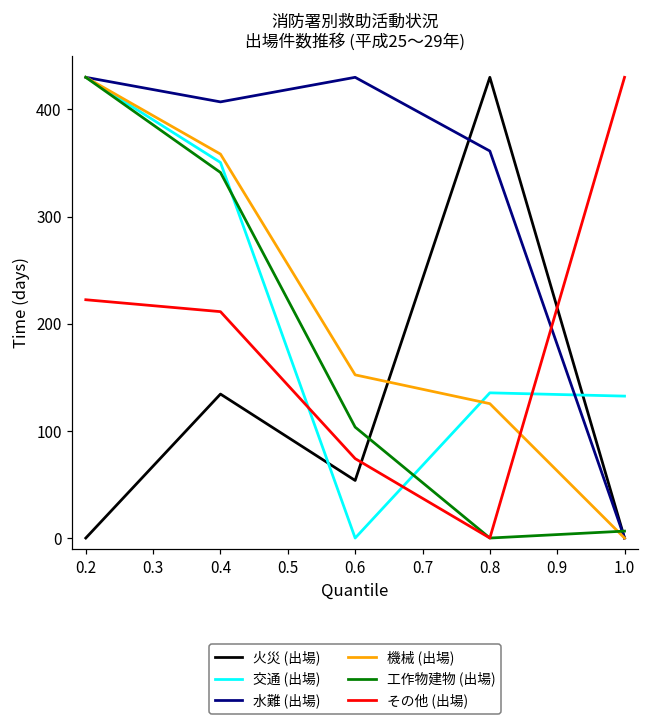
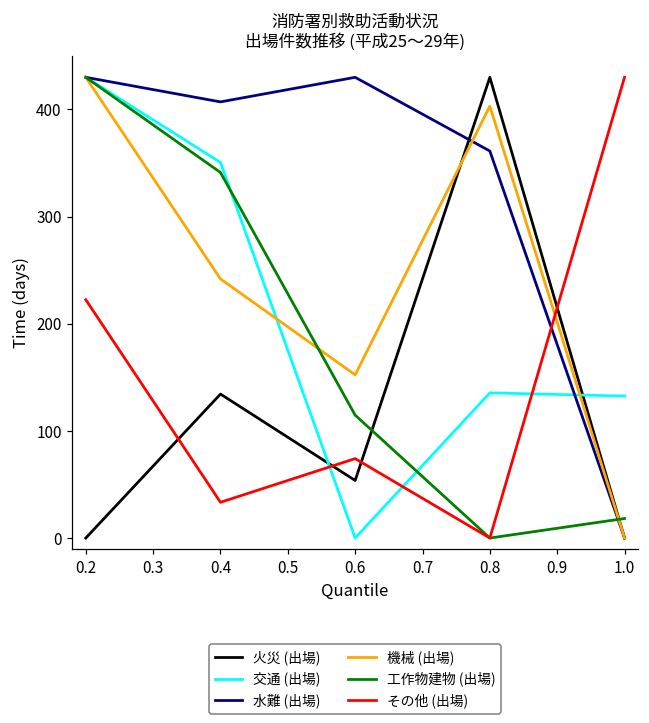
機械 (出場), 0.4: 360 -> 240
その他 (出場), 0.4: 210 -> 30
工作物建物 (出場), 0.6: 100 -> 110
機械 (出場), 0.8: 130 -> 400
工作物建物 (出場), 1.0: 10 -> 20
